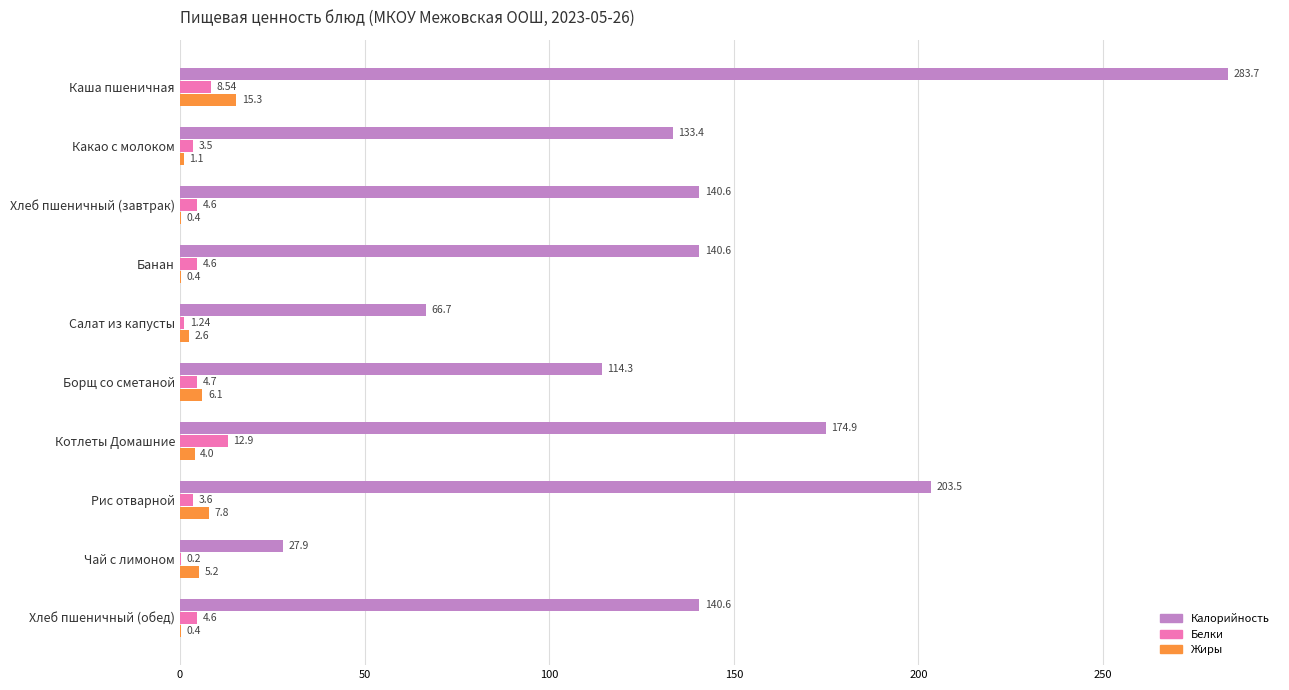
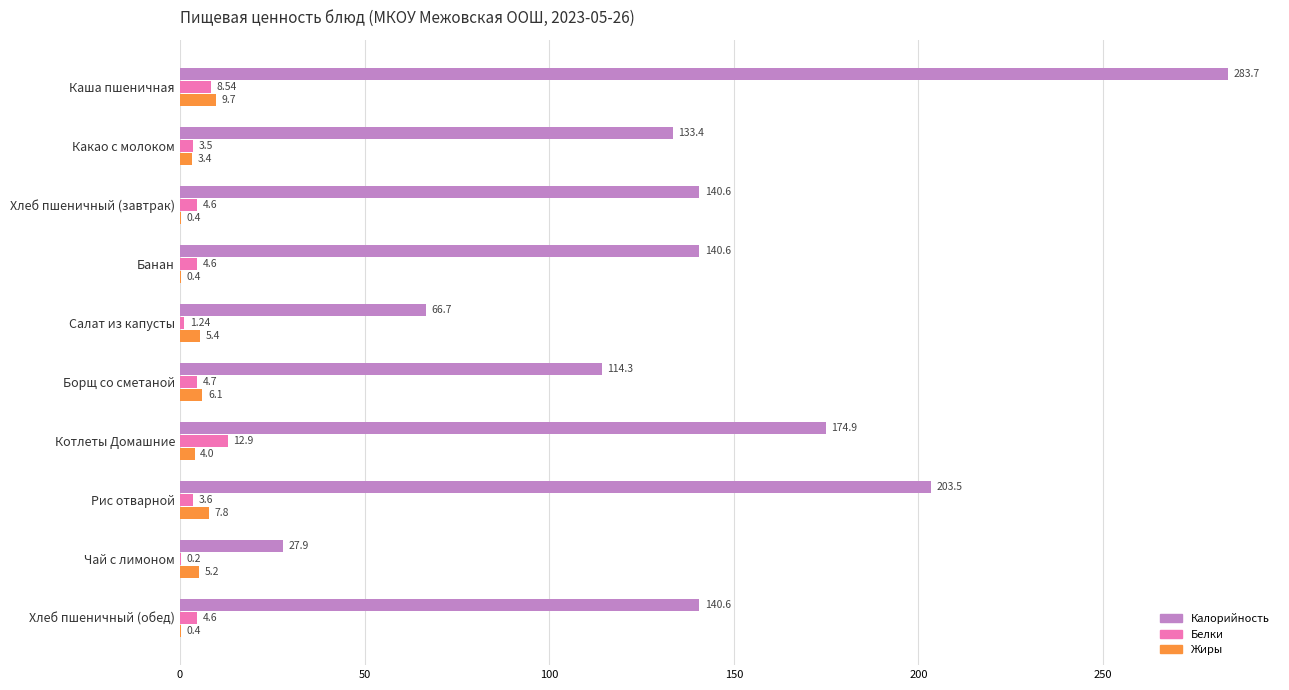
Жиры, Каша пшеничная: 15.3 -> 9.7
Жиры, Какао с молоком: 1.1 -> 3.4
Жиры, Салат из капусты: 2.6 -> 5.4
